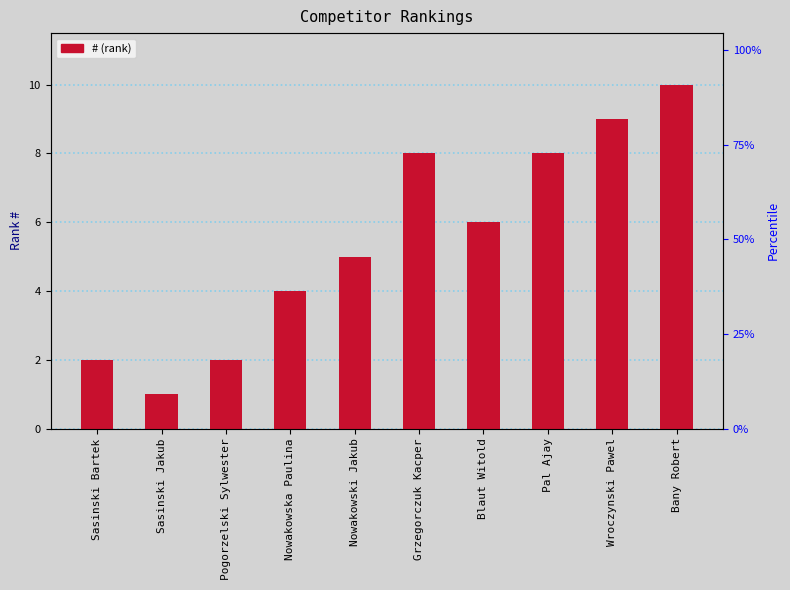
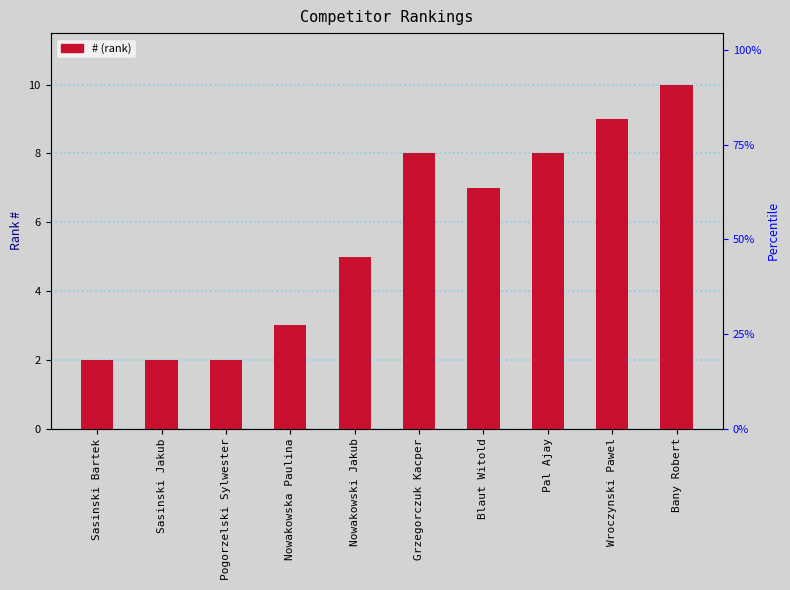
Sasinski Jakub: 1 -> 2
Nowakowska Paulina: 4 -> 3
Blaut Witold: 6 -> 7
